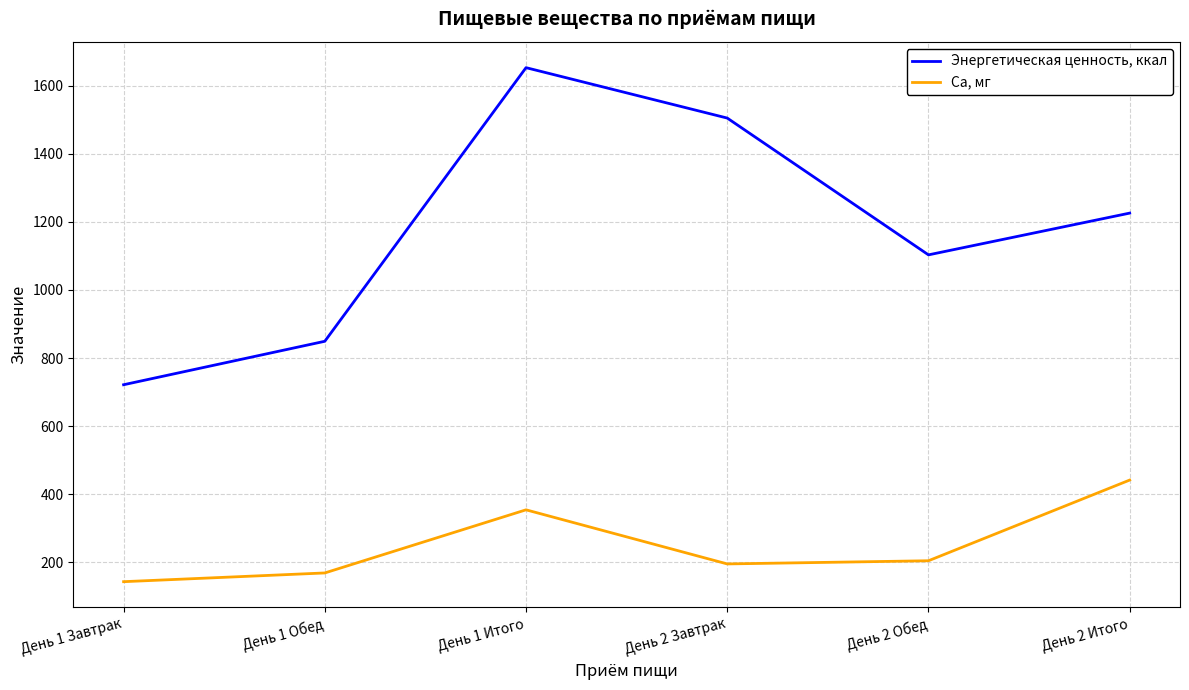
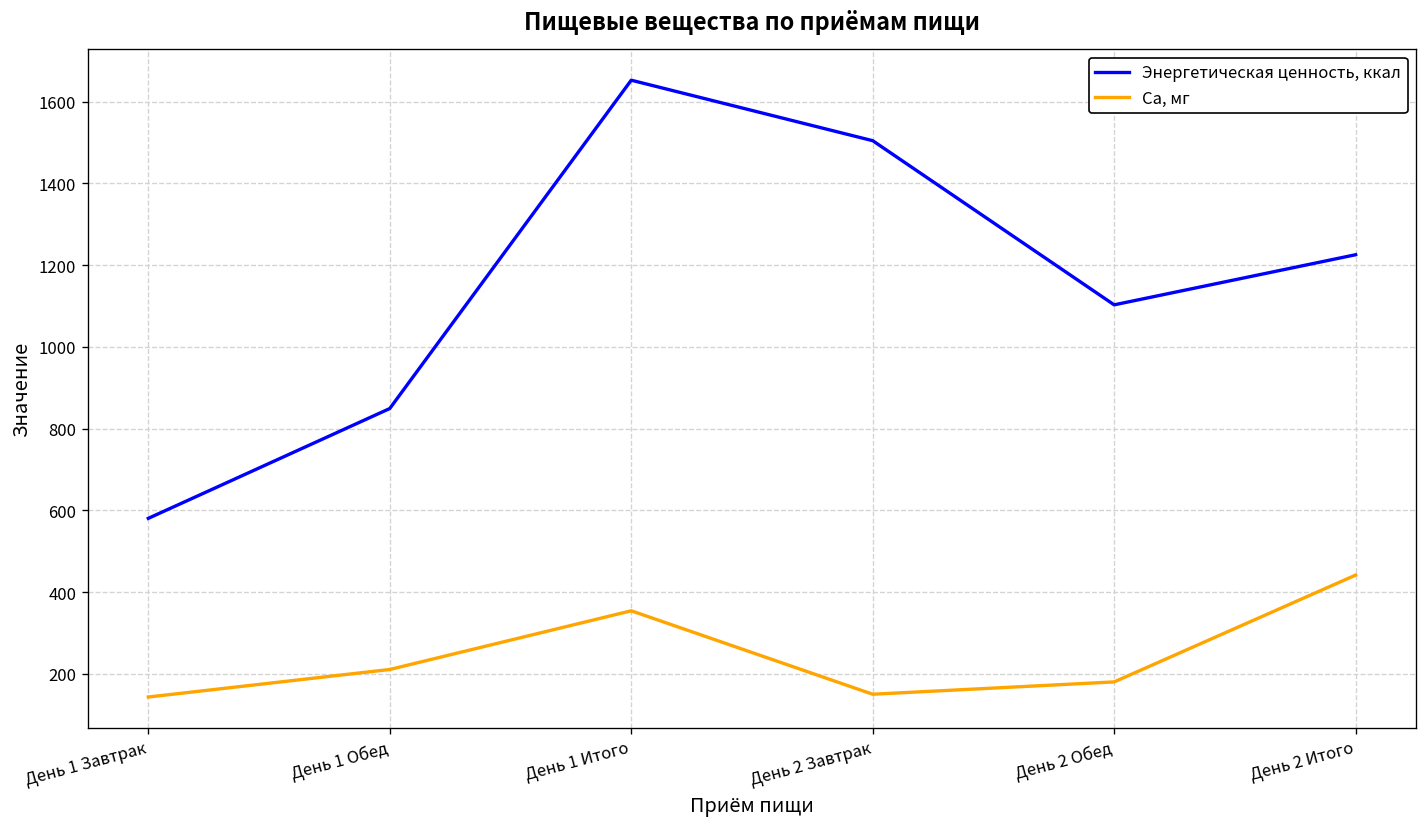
Энергетическая ценность, ккал, День 1 Завтрак: 720 -> 580
Са, мг, День 1 Обед: 170 -> 210
Са, мг, День 2 Завтрак: 200 -> 150
Са, мг, День 2 Обед: 210 -> 180
